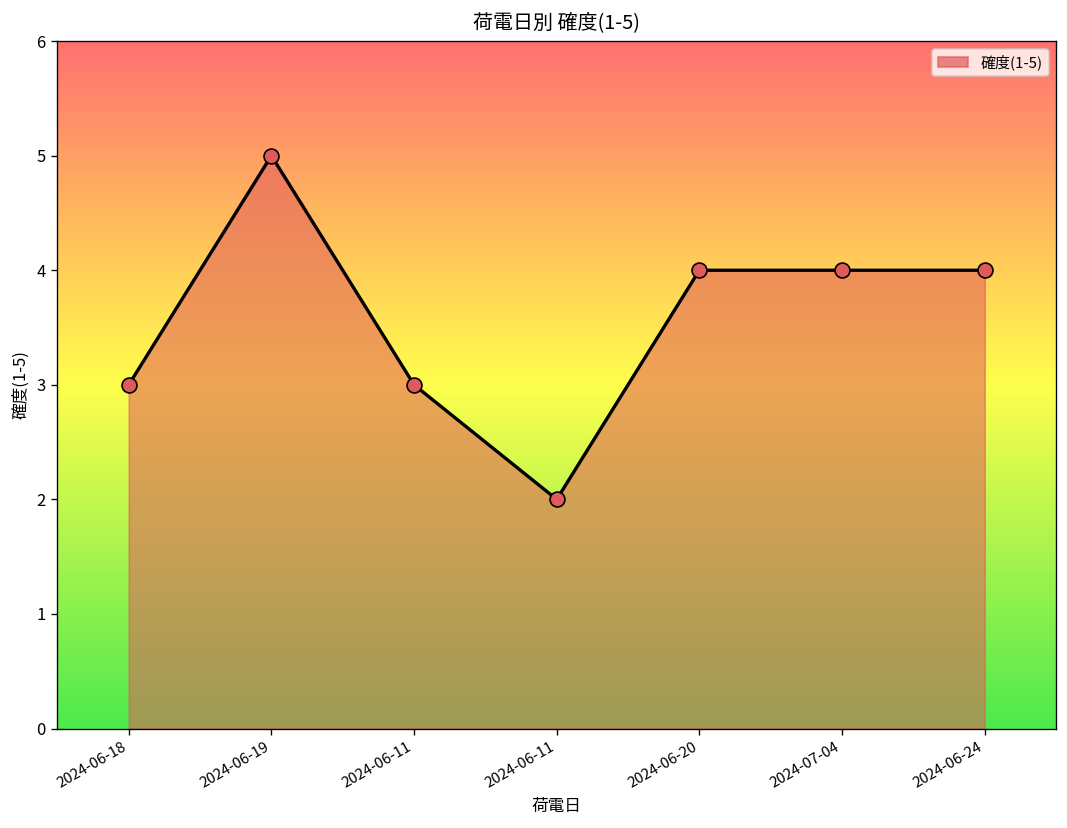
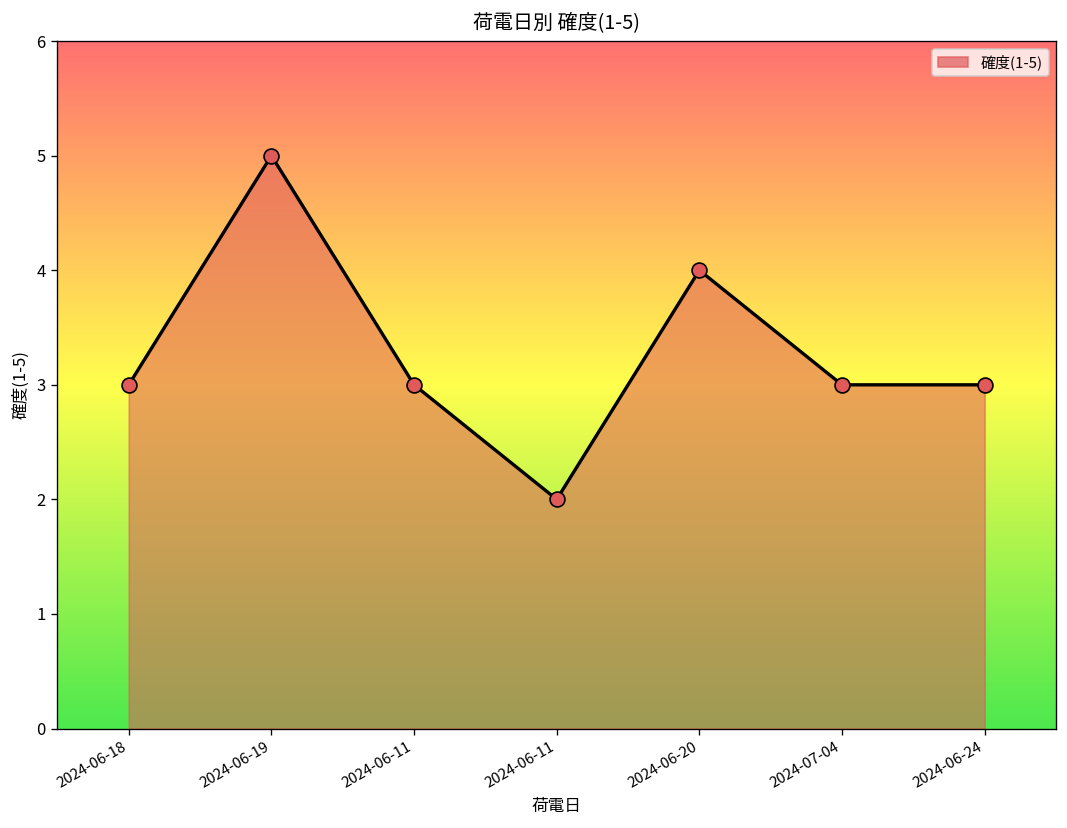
2024-07-04: 4 -> 3
2024-06-24: 4 -> 3
